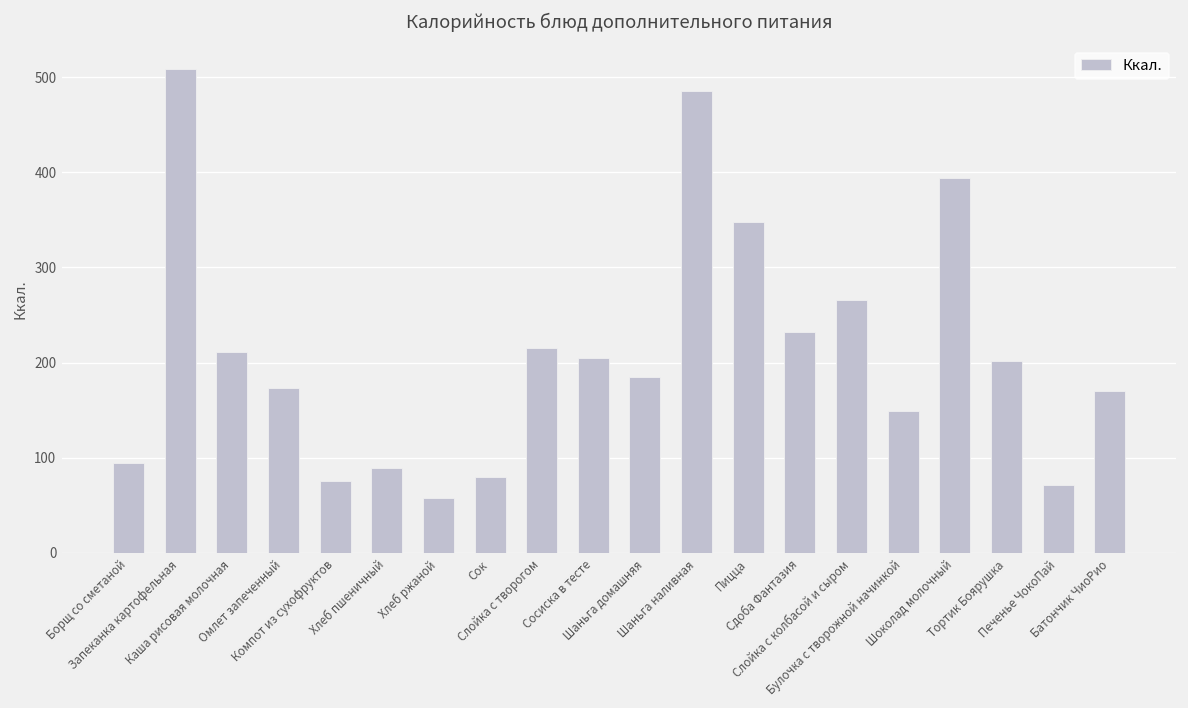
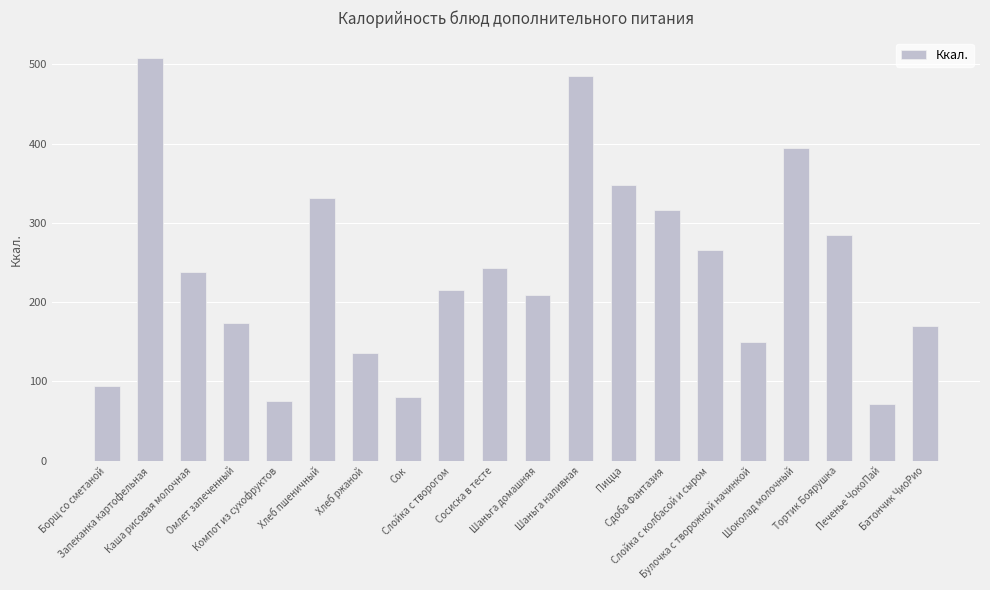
Каша рисовая молочная: 210 -> 240
Хлеб пшеничный: 90 -> 330
Хлеб ржаной: 60 -> 140
Сосиска в тесте: 200 -> 240
Шаньга домашняя: 190 -> 210
Сдоба Фантазия: 230 -> 320
Тортик Боярушка: 200 -> 280
